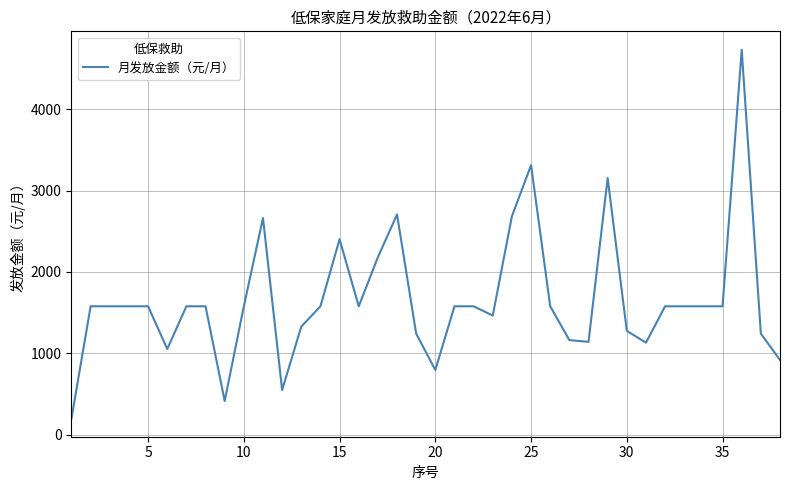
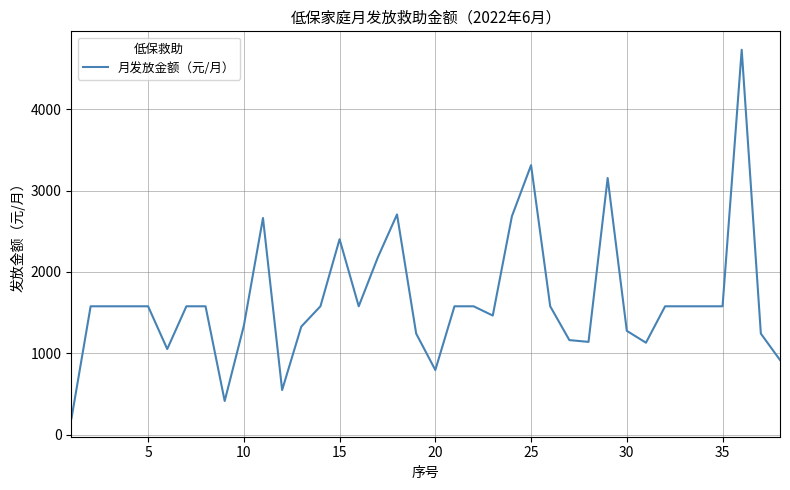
10: 1600 -> 1300
